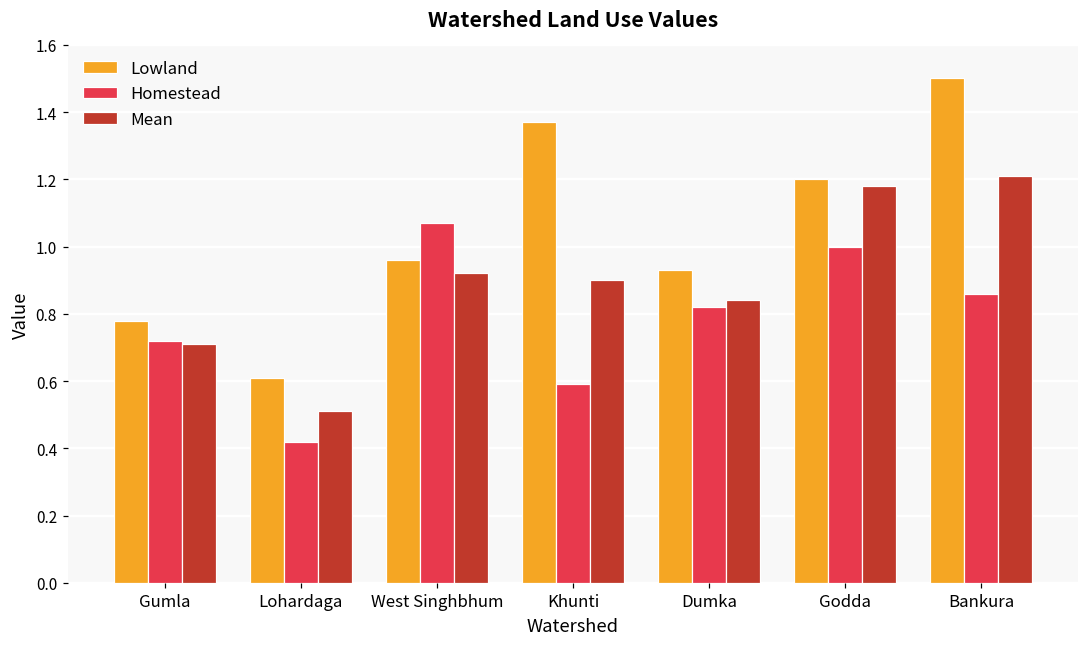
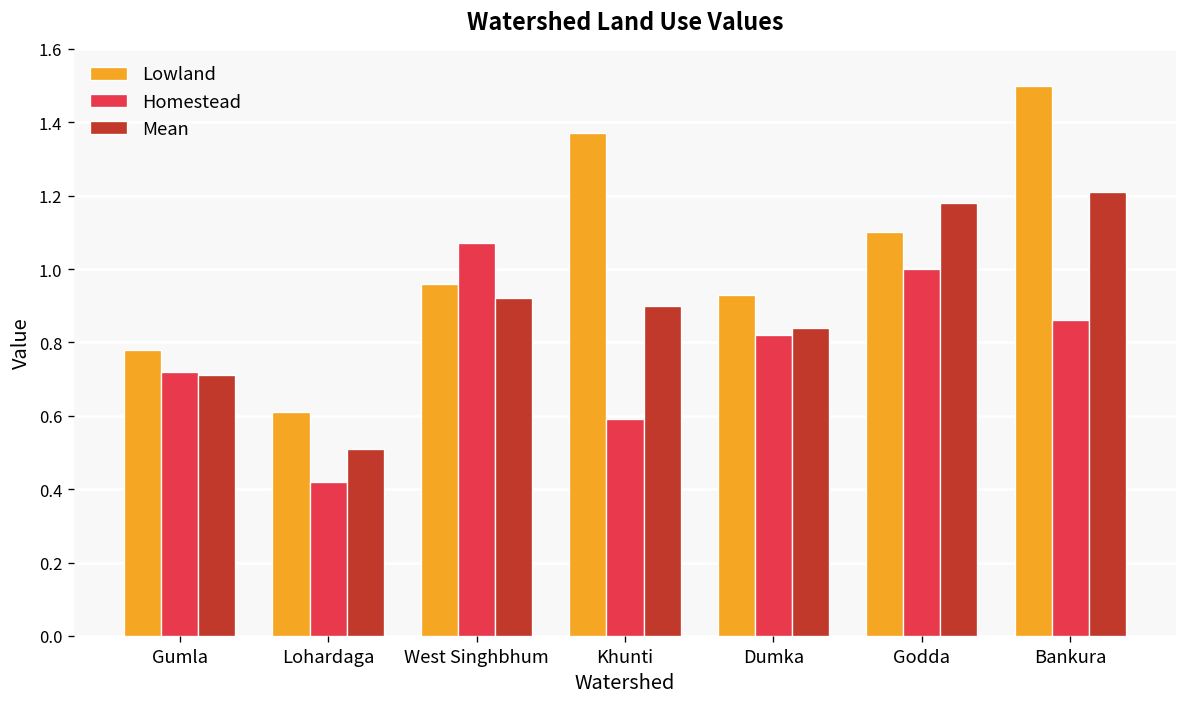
Lowland, Godda: 1.2 -> 1.1
